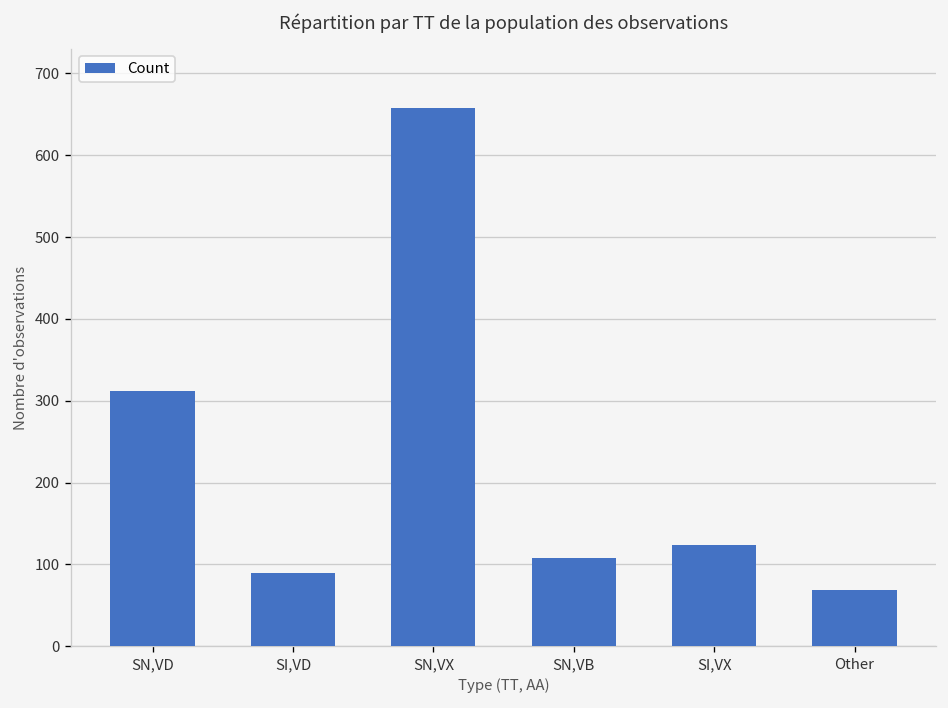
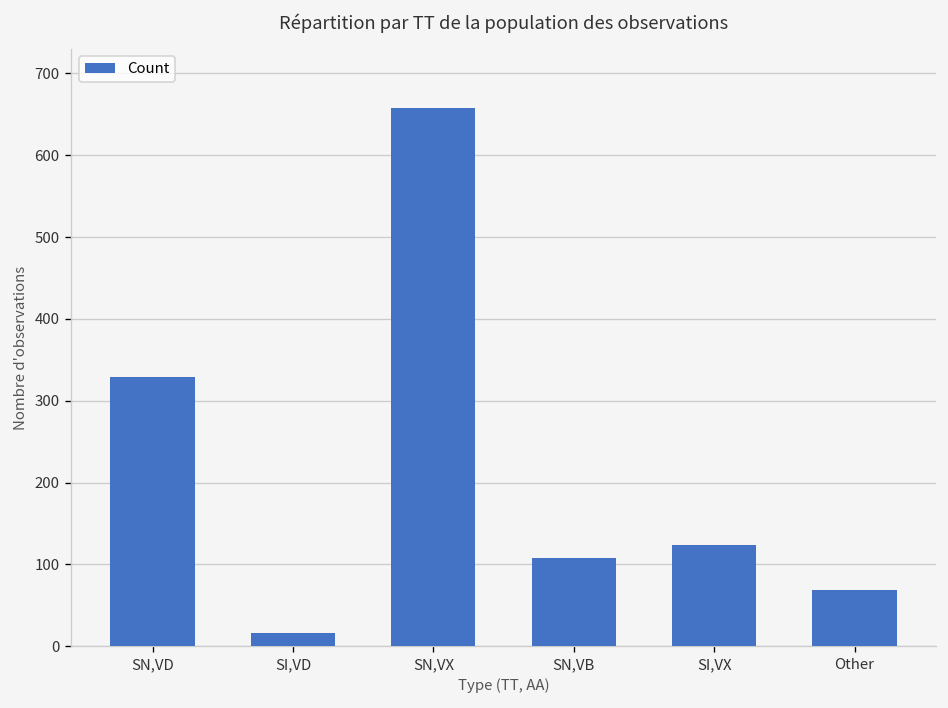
SN,VD: 310 -> 330
SI,VD: 90 -> 20
